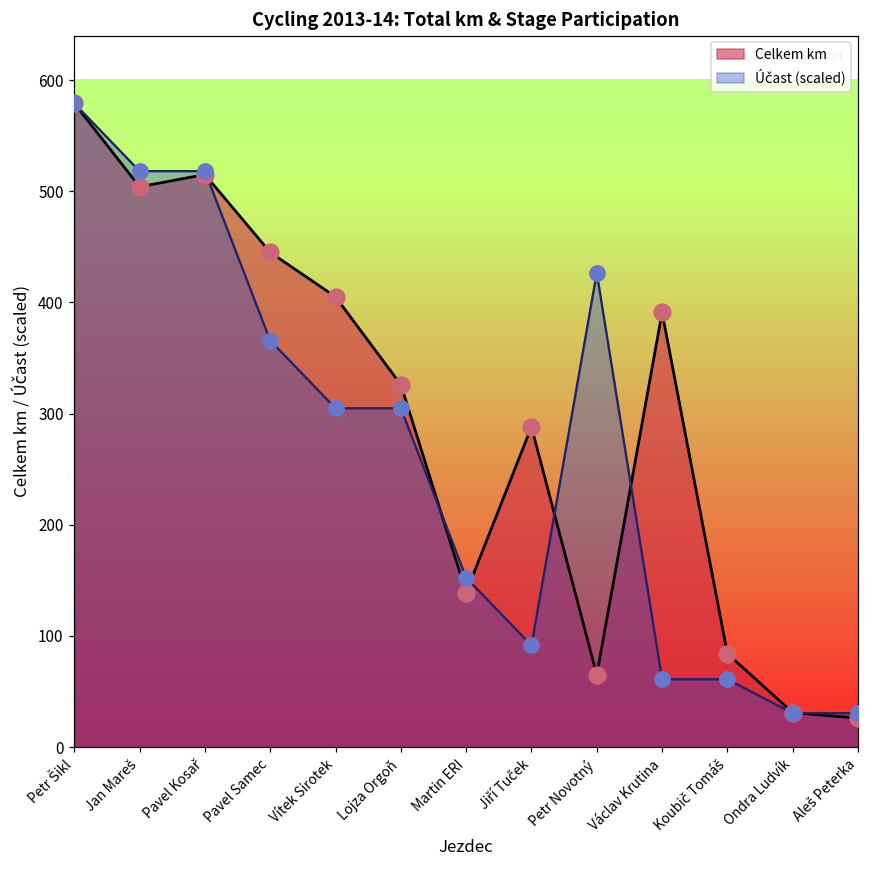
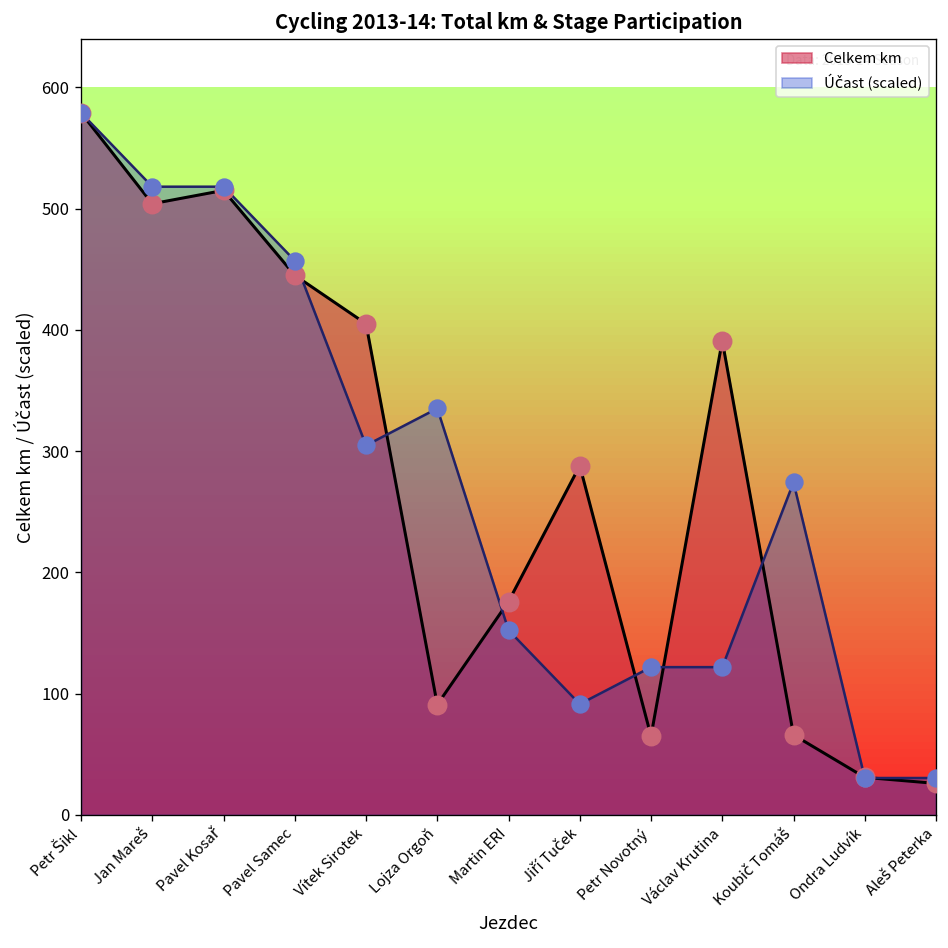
Účast (scaled), Pavel Samec: 366 -> 457
Celkem km, Lojza Orgoň: 326 -> 91
Účast (scaled), Lojza Orgoň: 305 -> 335
Celkem km, Martin ERI: 139 -> 176
Účast (scaled), Petr Novotný: 427 -> 122
Účast (scaled), Václav Krutina: 61 -> 122
Celkem km, Koubič Tomáš: 84 -> 66
Účast (scaled), Koubič Tomáš: 61 -> 274
